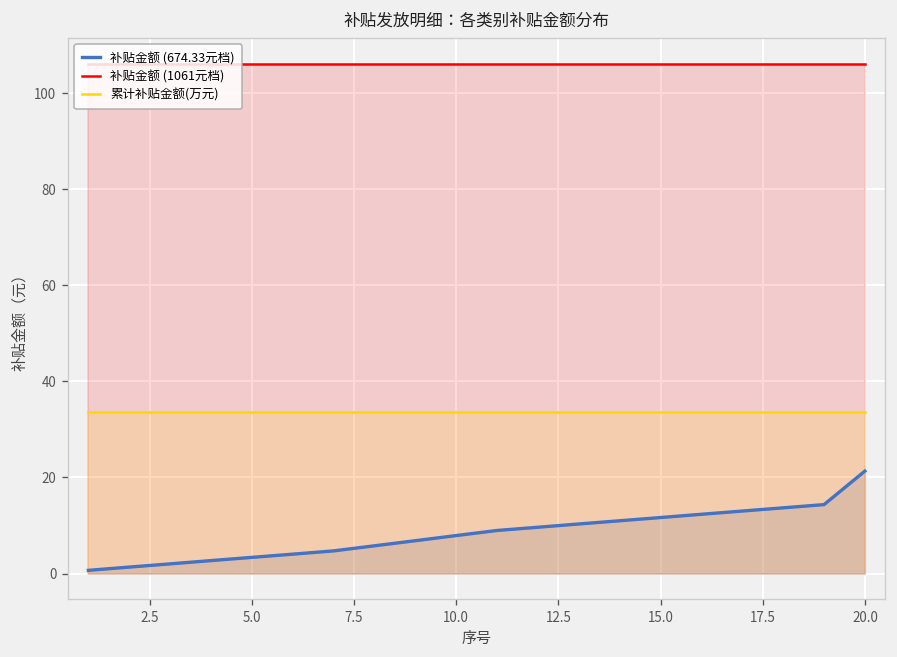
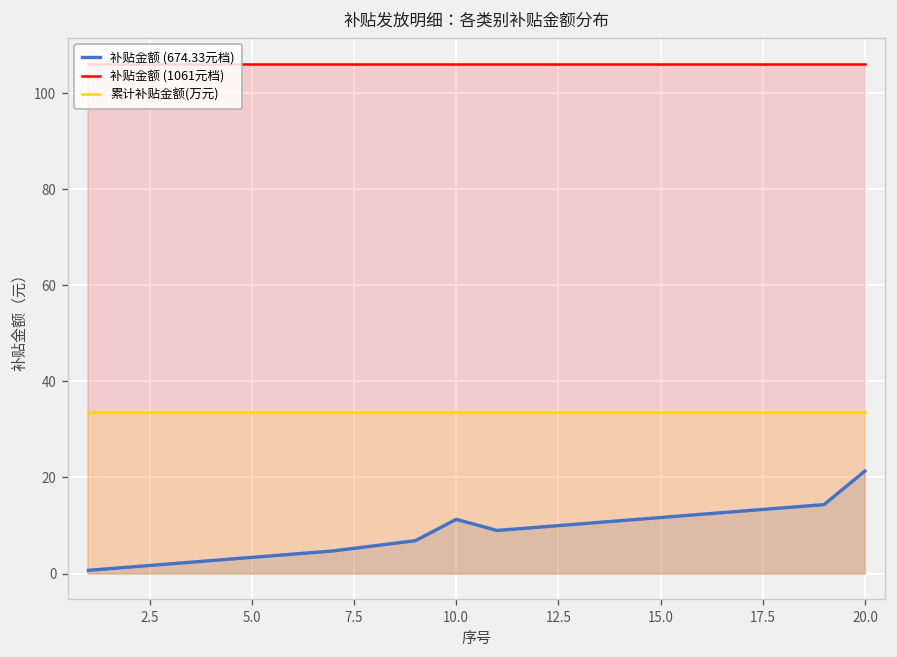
补贴金额 (674.33元档), 10.0: 8 -> 11
